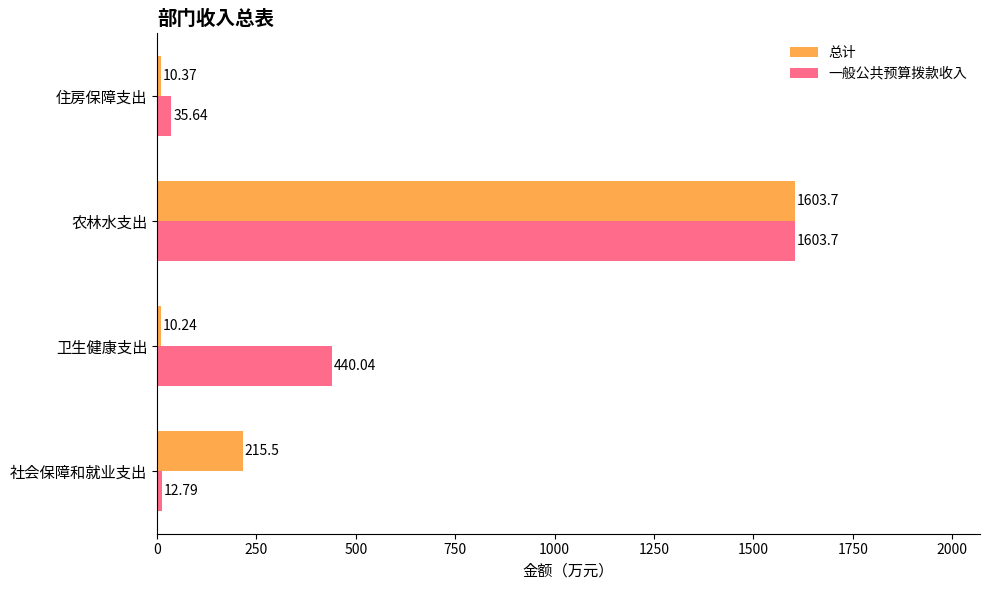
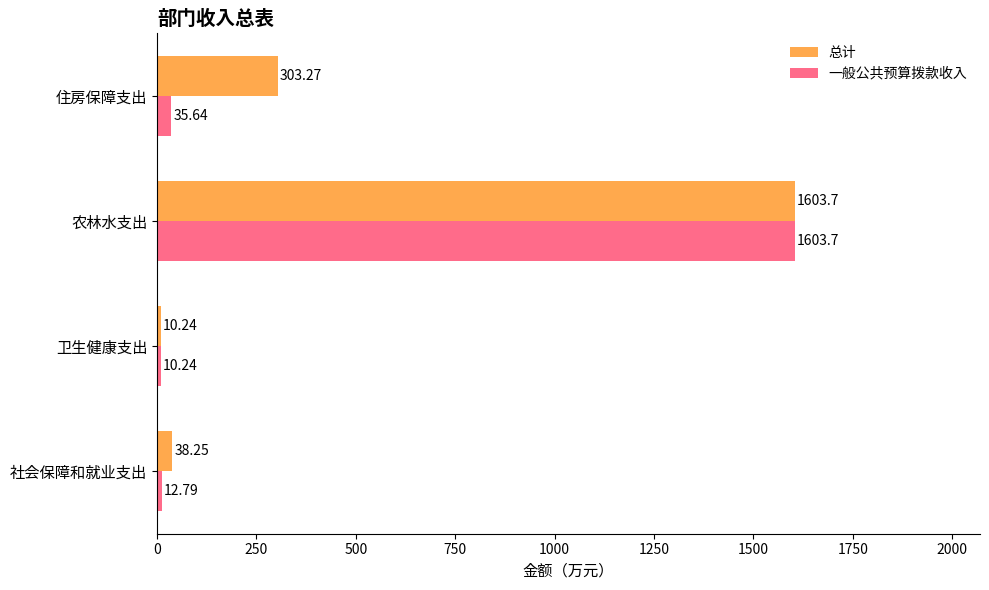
总计, 住房保障支出: 10.37 -> 303.27
一般公共预算拨款收入, 卫生健康支出: 440.04 -> 10.24
总计, 社会保障和就业支出: 215.5 -> 38.25
